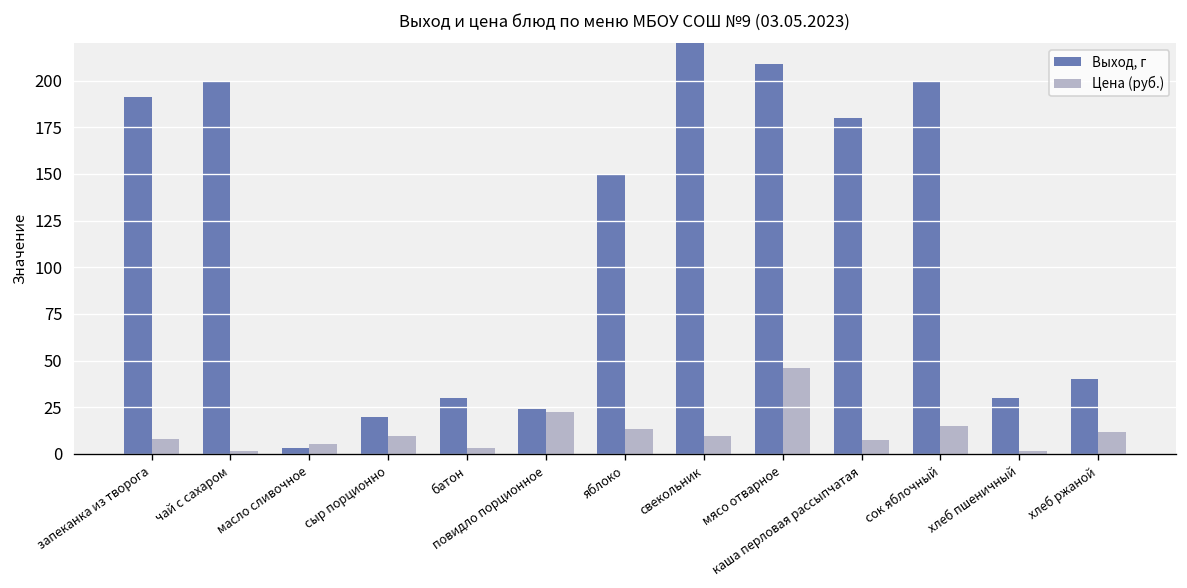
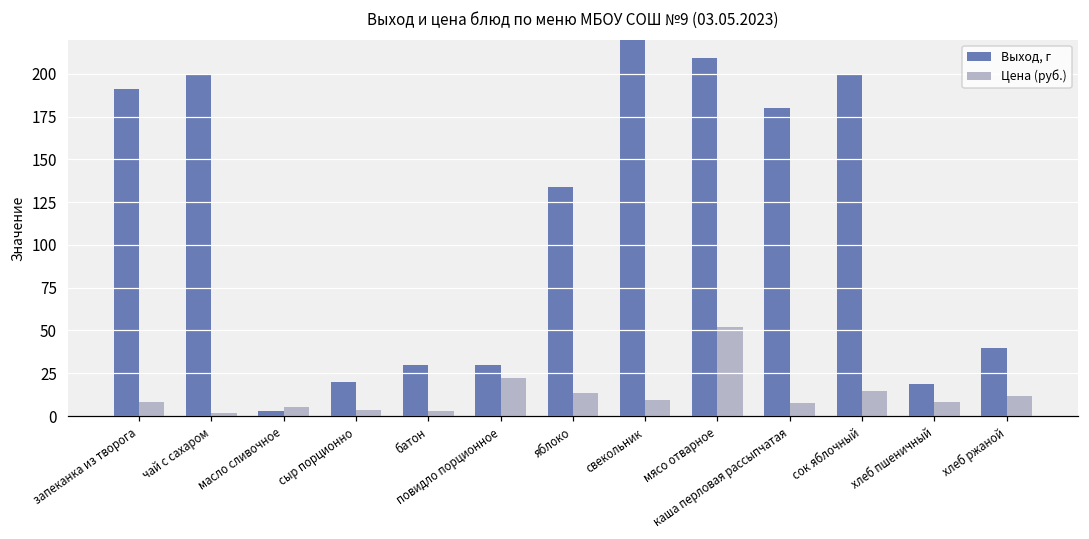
Цена (руб.), сыр порционно: 9 -> 3
Выход, г, повидло порционное: 24 -> 30
Выход, г, яблоко: 150 -> 134
Цена (руб.), мясо отварное: 46 -> 52
Выход, г, хлеб пшеничный: 30 -> 19
Цена (руб.), хлеб пшеничный: 2 -> 8
